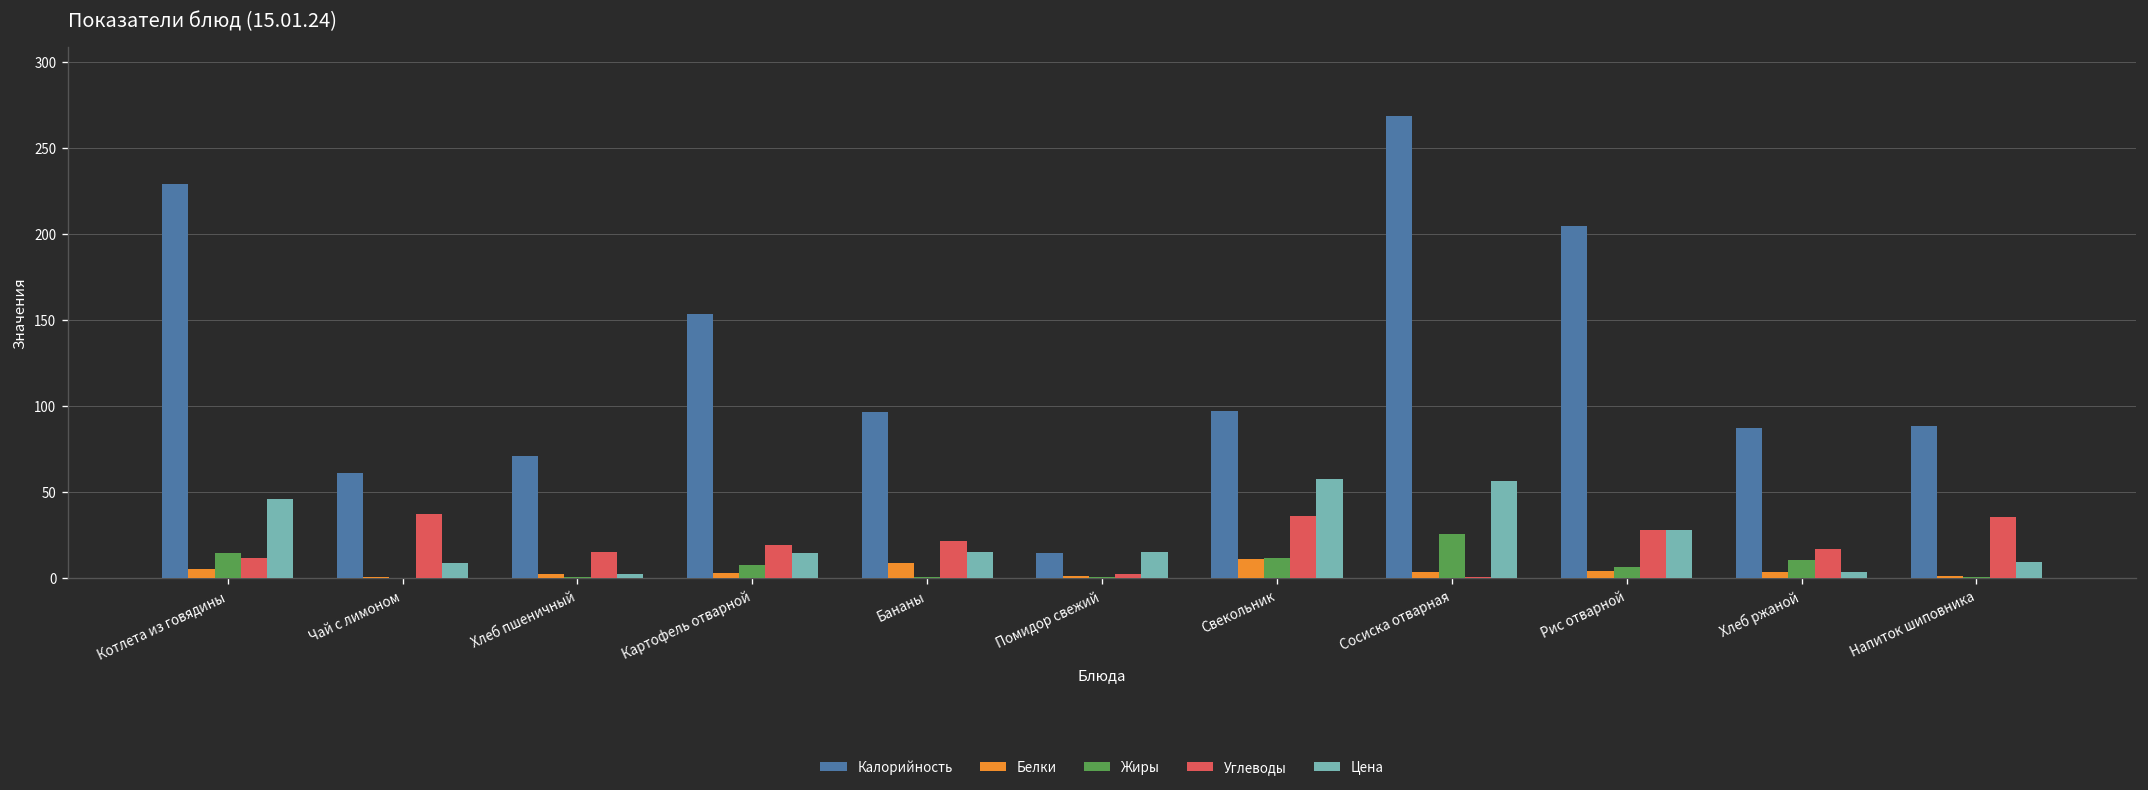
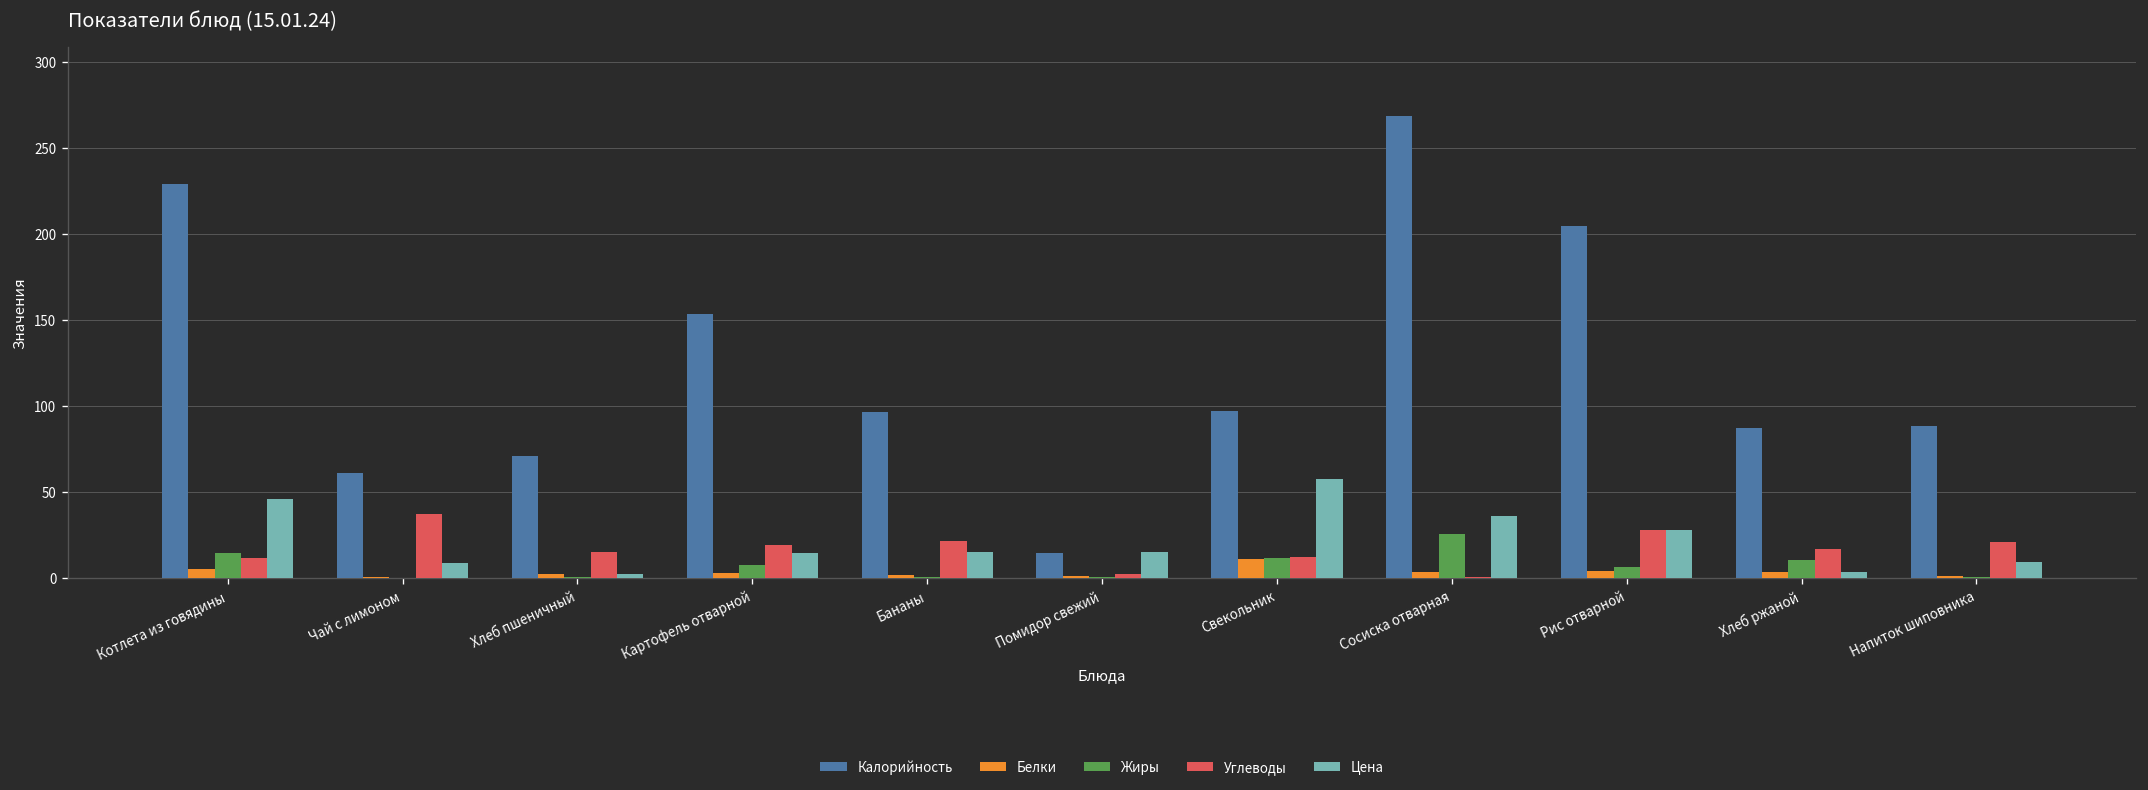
Белки, Бананы: 8 -> 2
Углеводы, Свекольник: 36 -> 12
Цена, Сосиска отварная: 56 -> 36
Углеводы, Напиток шиповника: 35 -> 21
